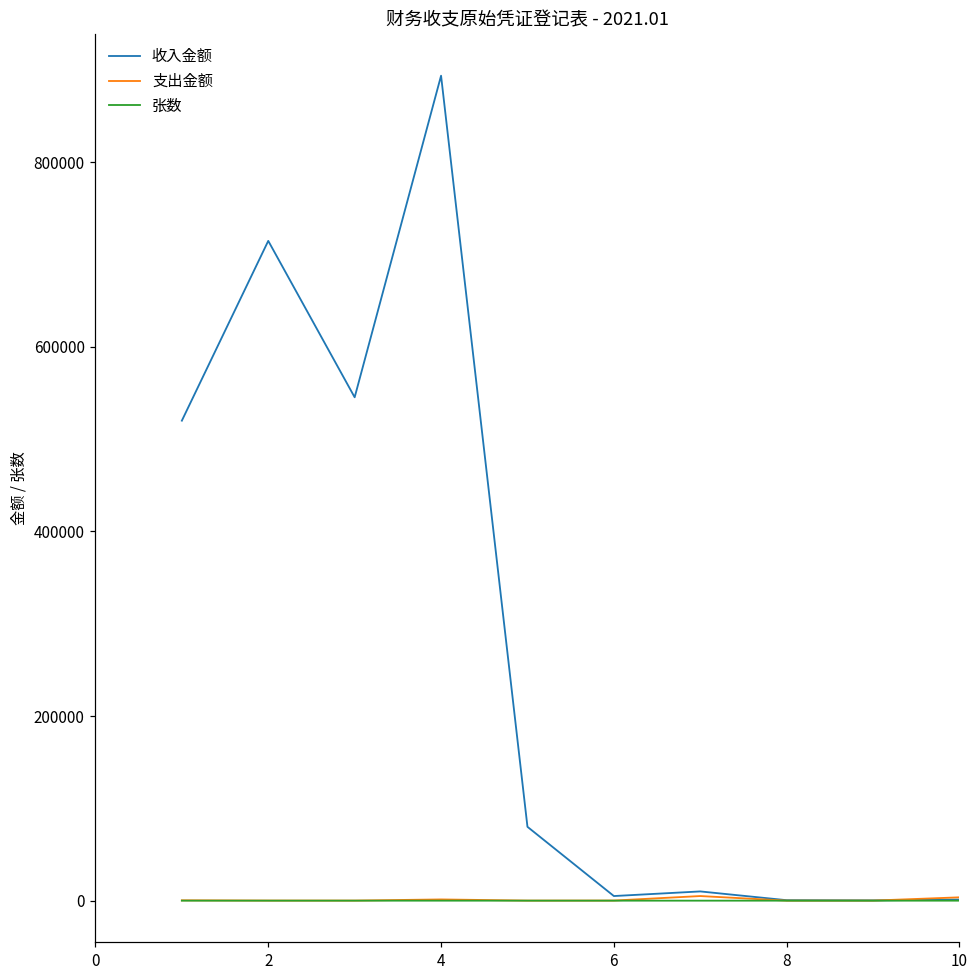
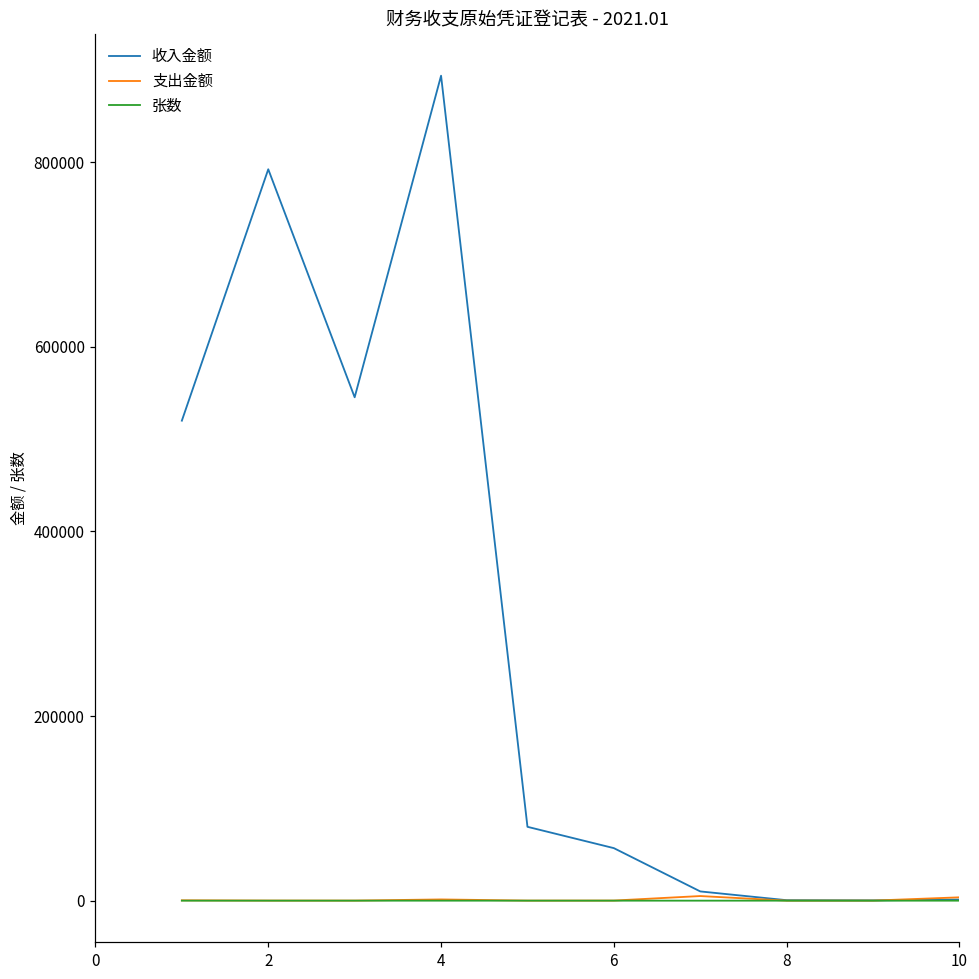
收入金额, 2: 710000 -> 790000
收入金额, 6: 10000 -> 60000
